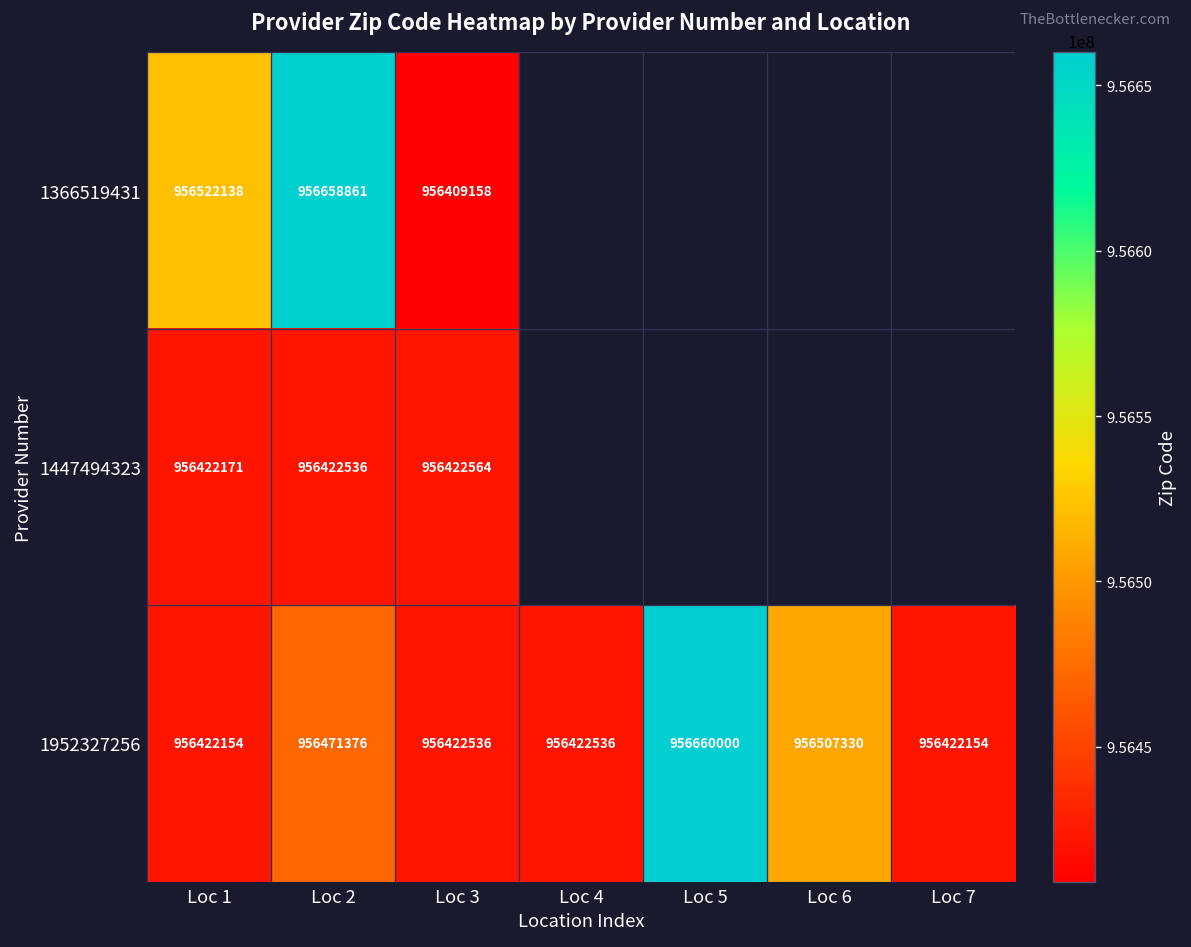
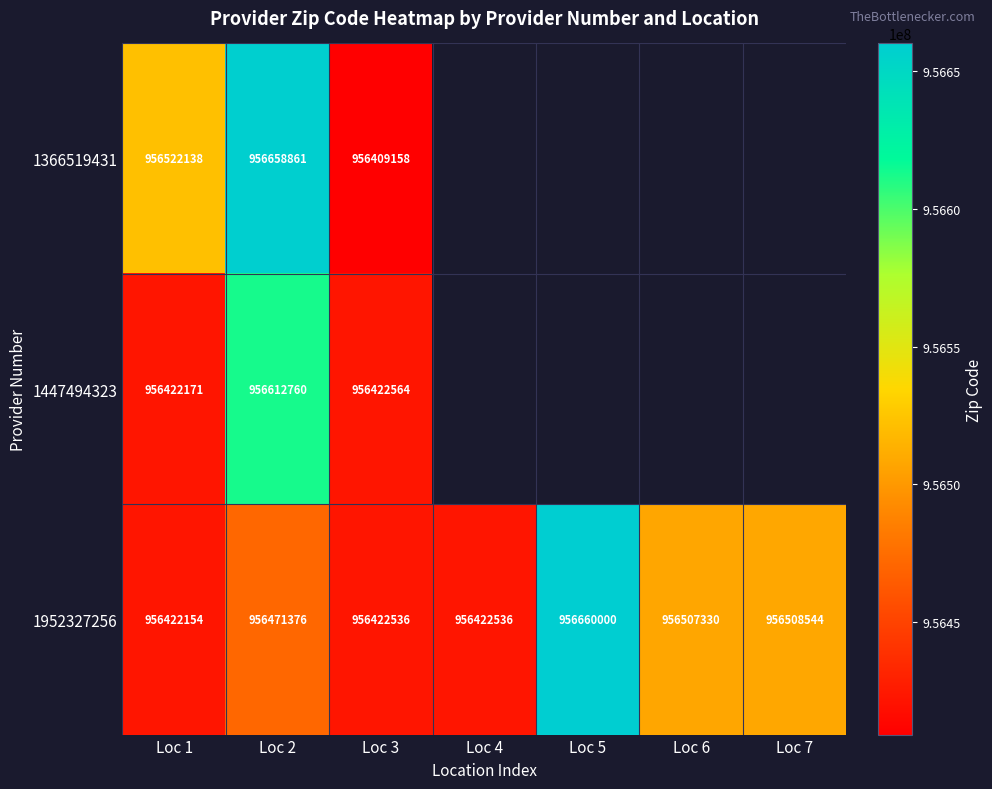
1447494323, Loc 2: 956422536 -> 956612760
1952327256, Loc 7: 956422154 -> 956508544
